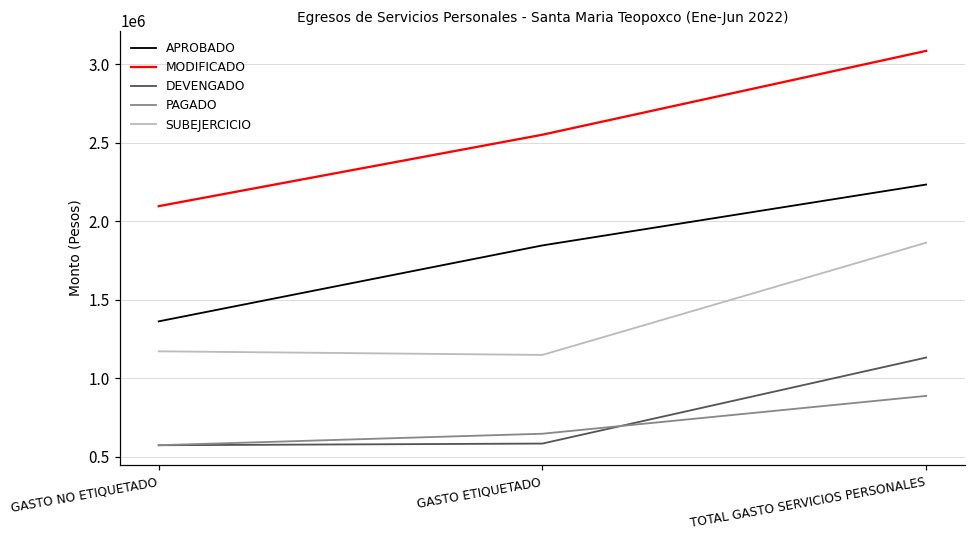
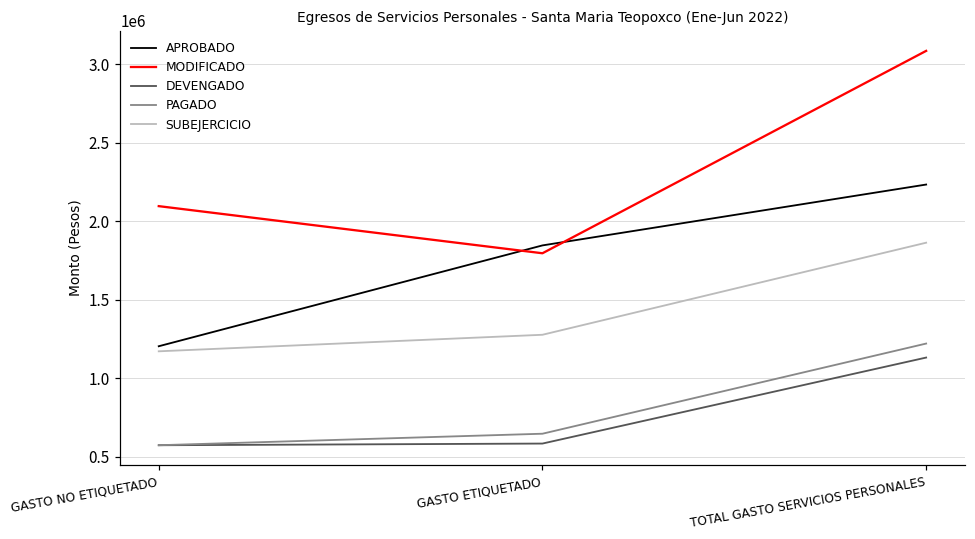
APROBADO, GASTO NO ETIQUETADO: 1360000 -> 1200000
MODIFICADO, GASTO ETIQUETADO: 2550000 -> 1800000
SUBEJERCICIO, GASTO ETIQUETADO: 1150000 -> 1280000
PAGADO, TOTAL GASTO SERVICIOS PERSONALES: 890000 -> 1220000
